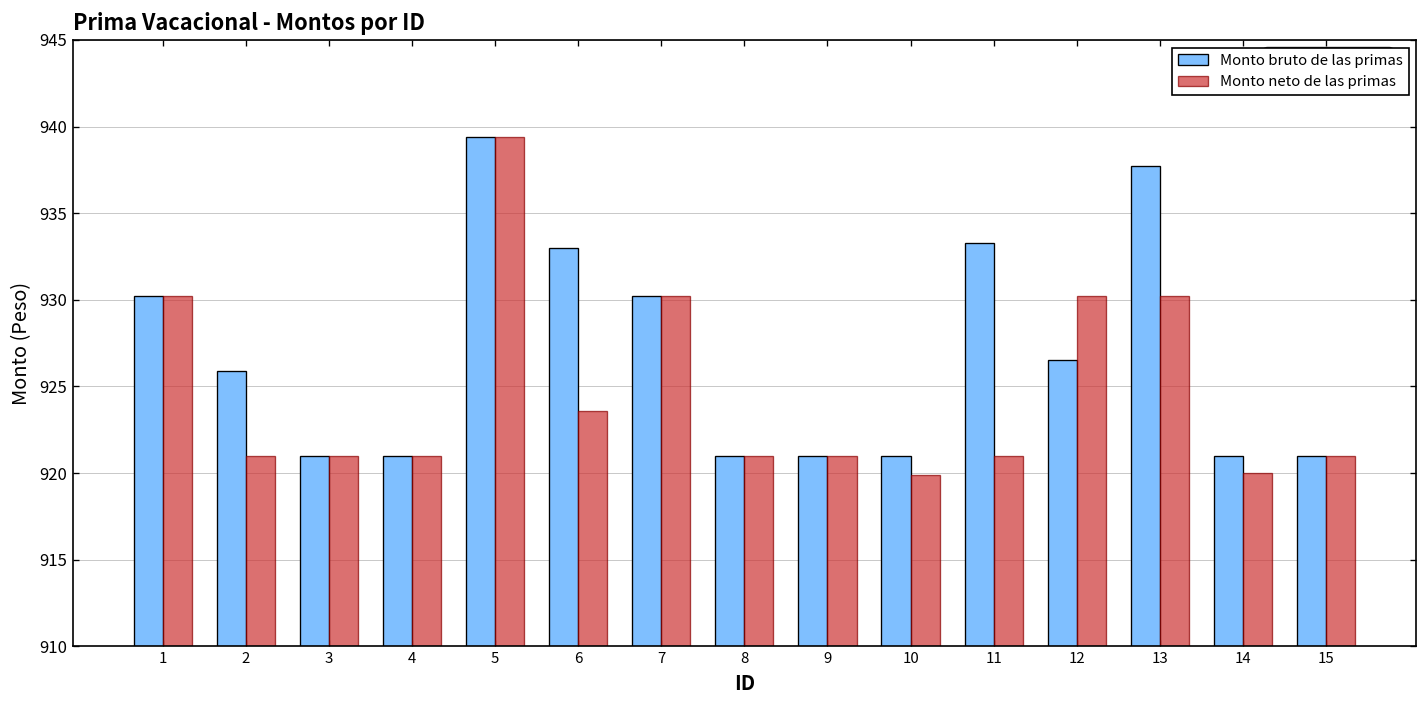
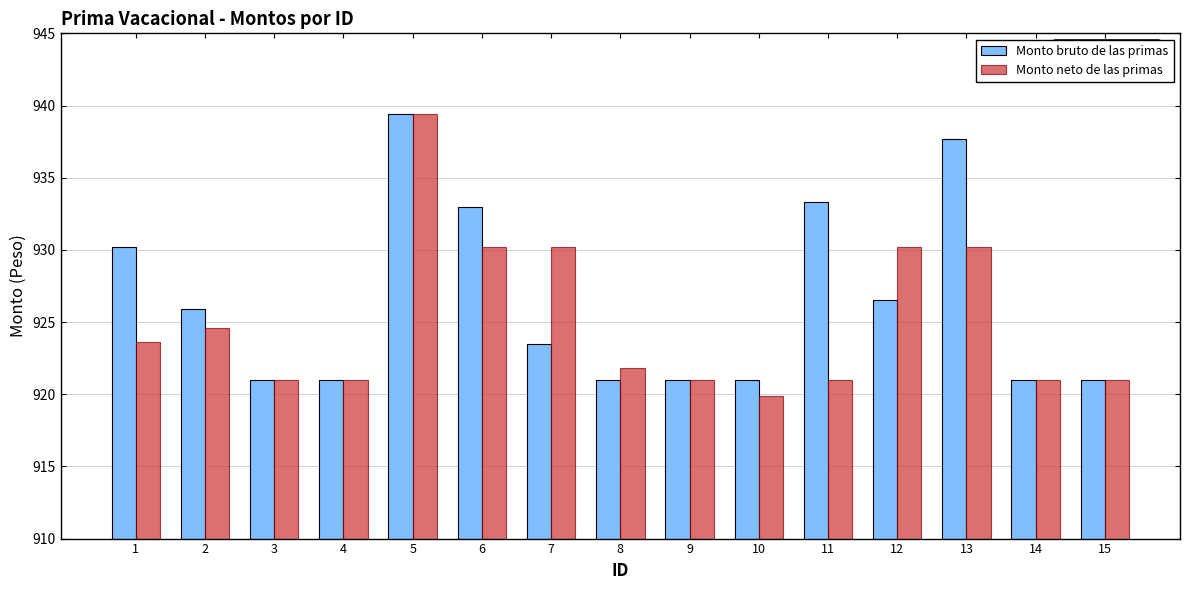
Monto neto de las primas, 1: 930.2 -> 923.6
Monto neto de las primas, 2: 921.0 -> 924.6
Monto neto de las primas, 6: 923.6 -> 930.2
Monto bruto de las primas, 7: 930.2 -> 923.5
Monto neto de las primas, 8: 921.0 -> 921.8
Monto neto de las primas, 14: 920 -> 921
